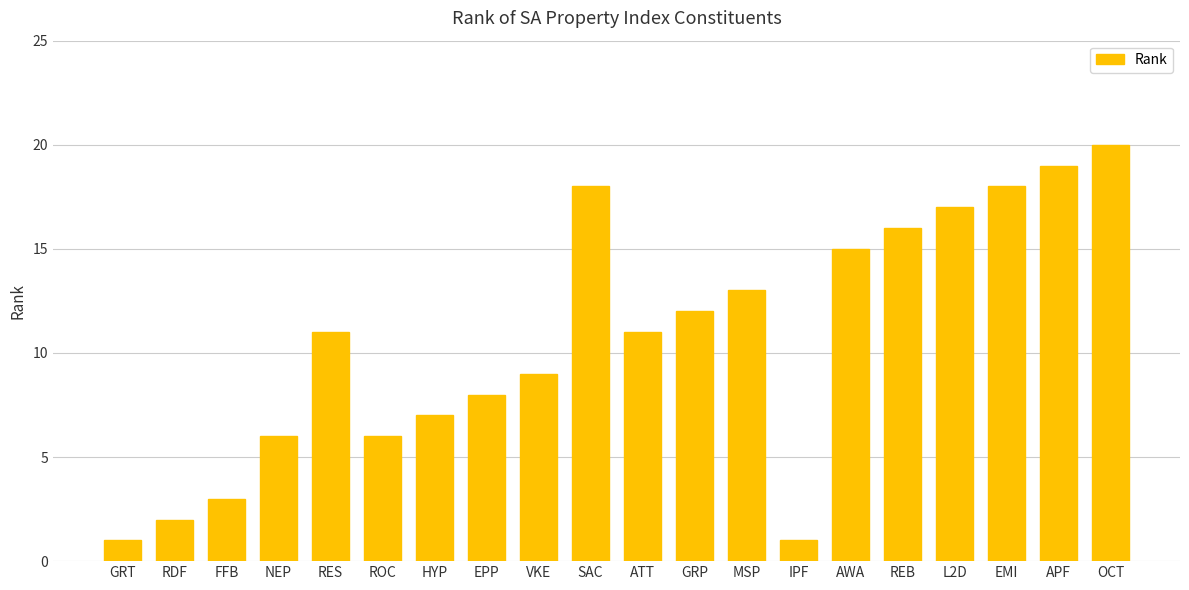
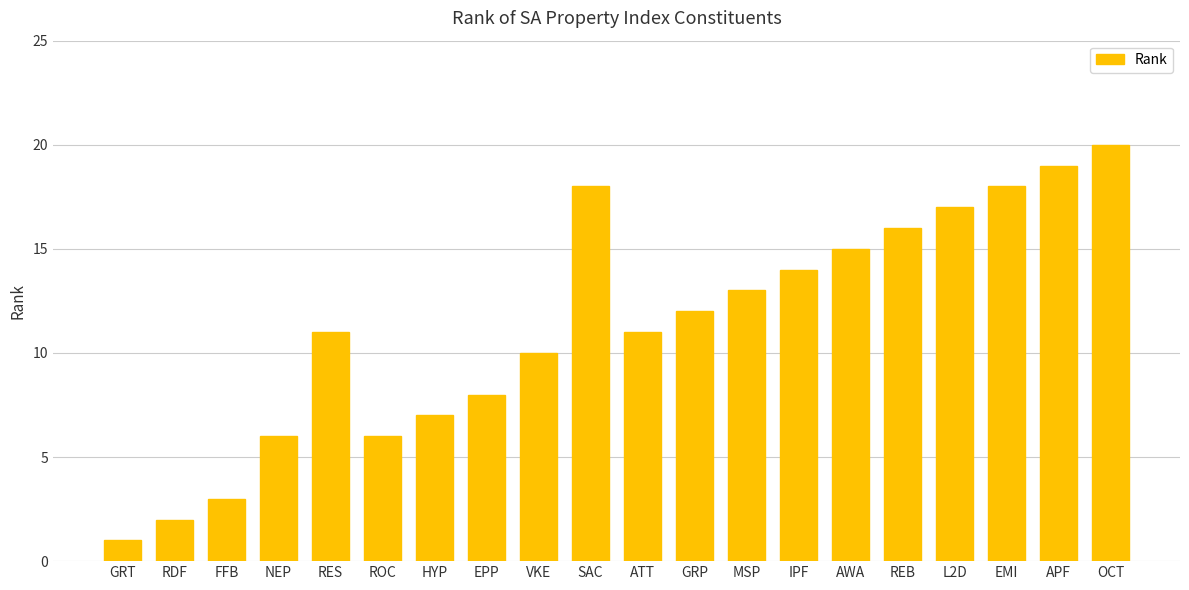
VKE: 9 -> 10
IPF: 1 -> 14
